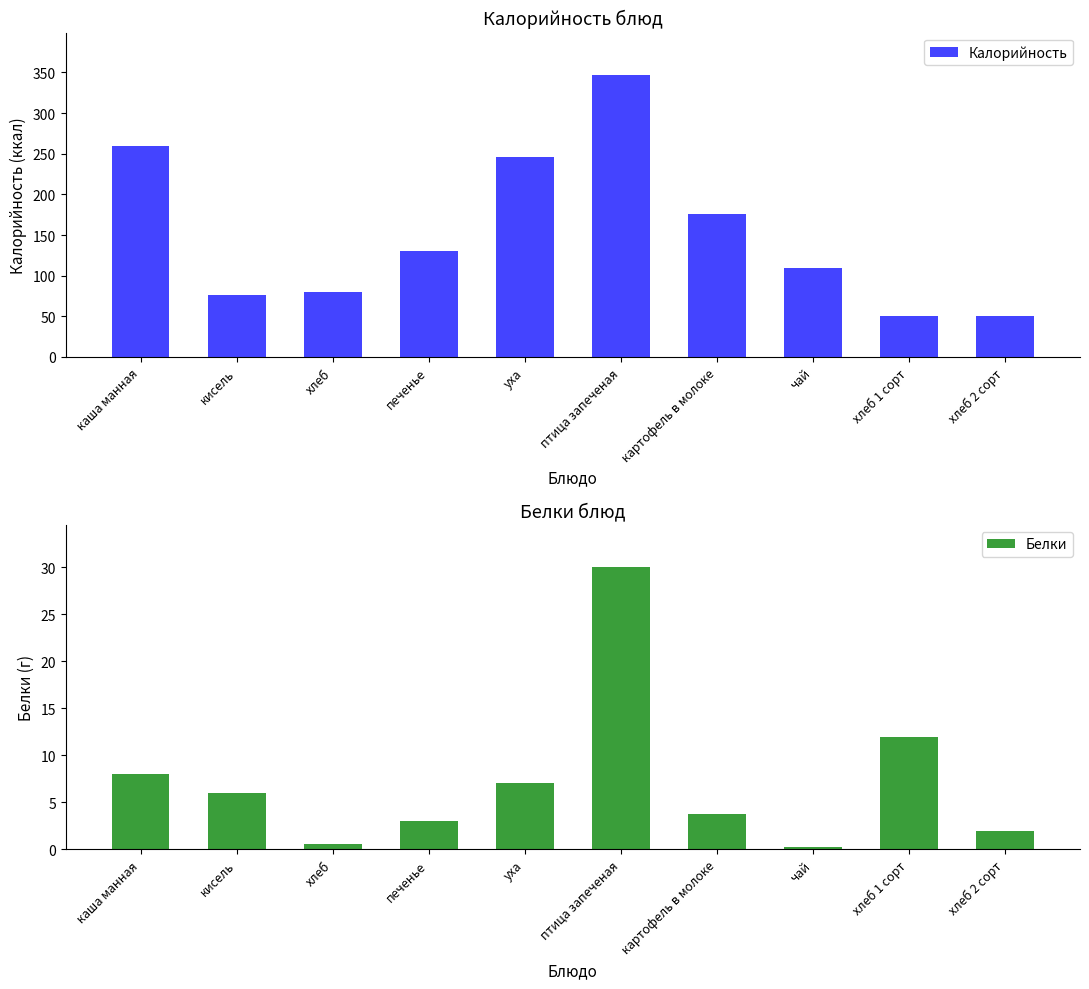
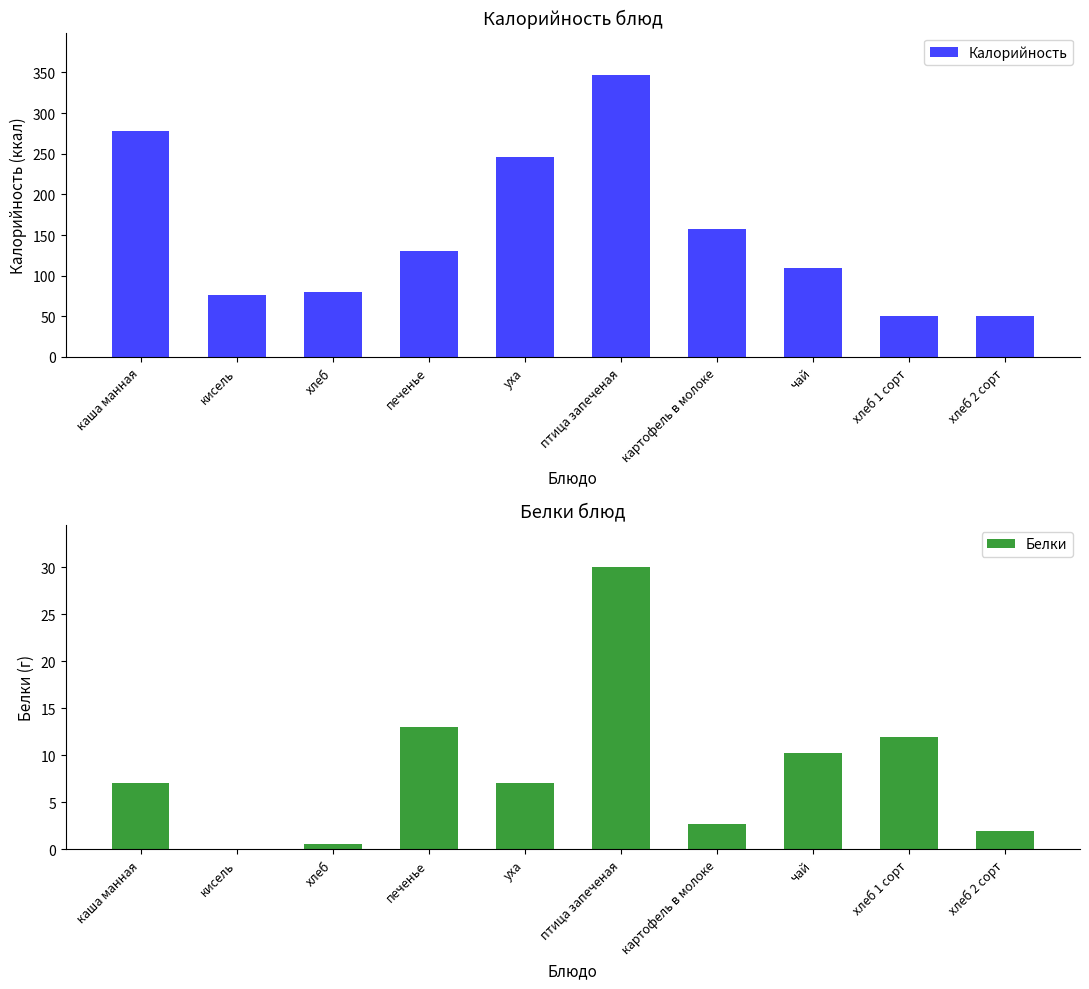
Калорийность блюд, каша манная: 260 -> 280
Калорийность блюд, картофель в молоке: 180 -> 160
Белки блюд, каша манная: 8 -> 7
Белки блюд, кисель: 6 -> 0
Белки блюд, печенье: 3 -> 13
Белки блюд, картофель в молоке: 4 -> 3
Белки блюд, чай: 0 -> 10
